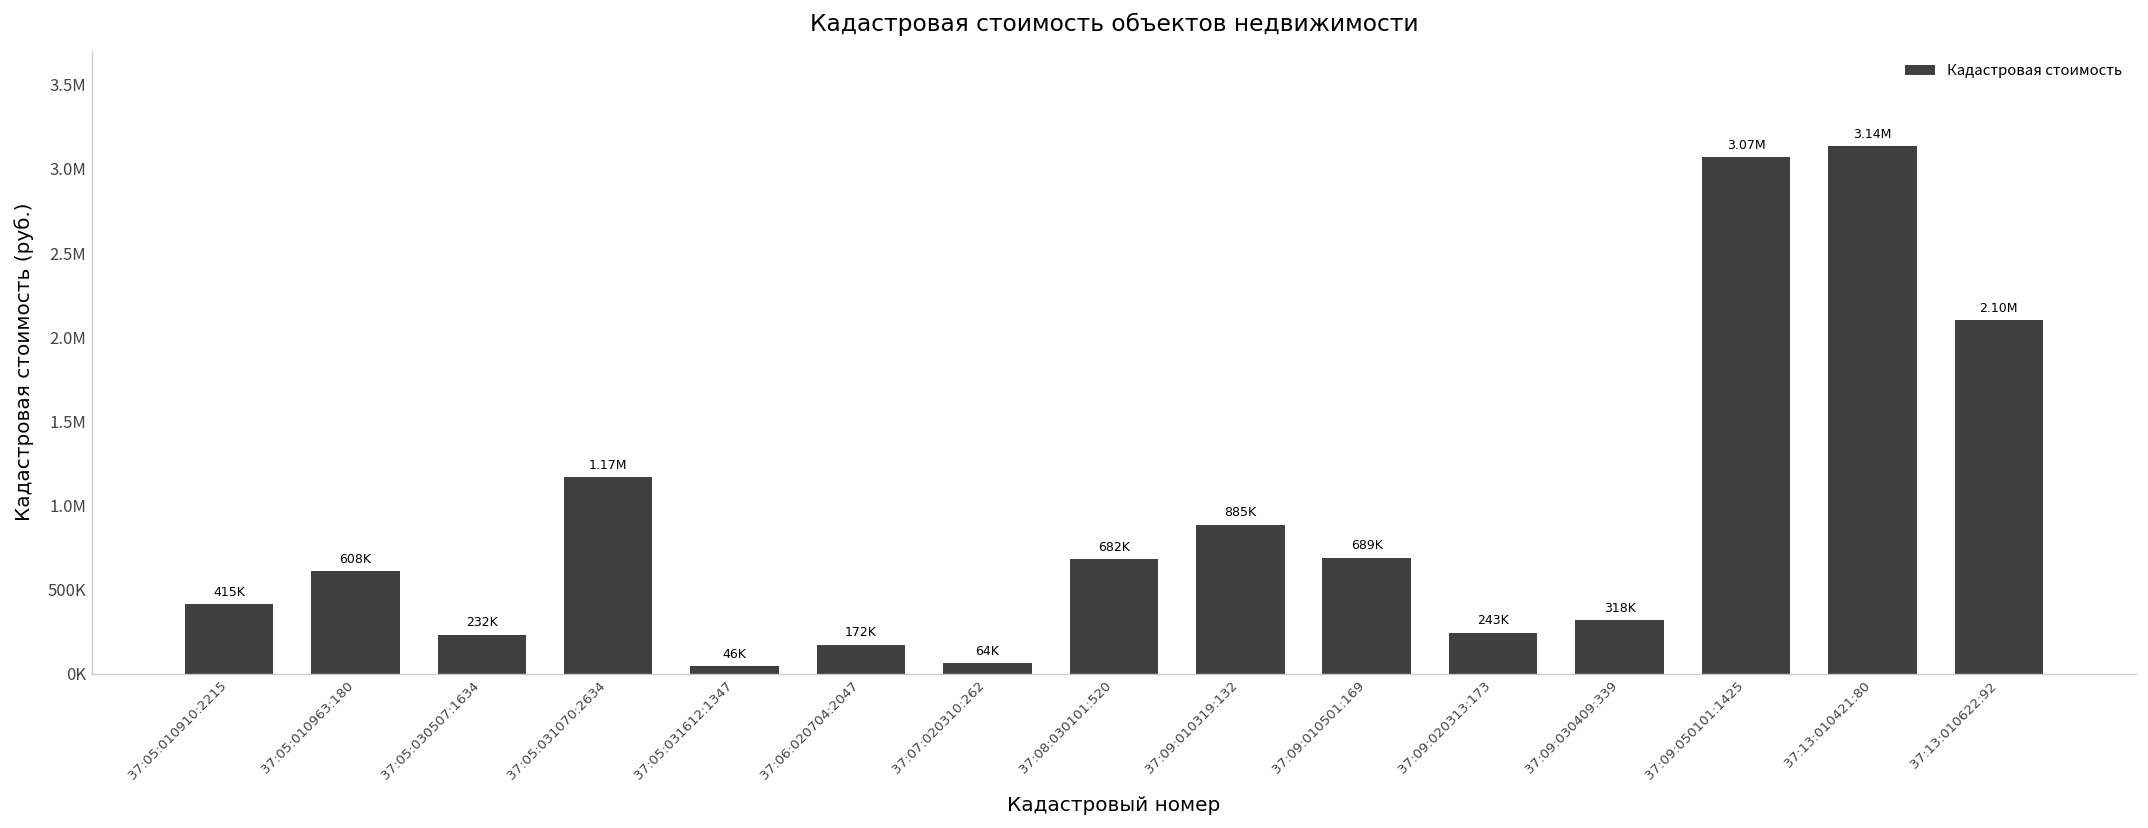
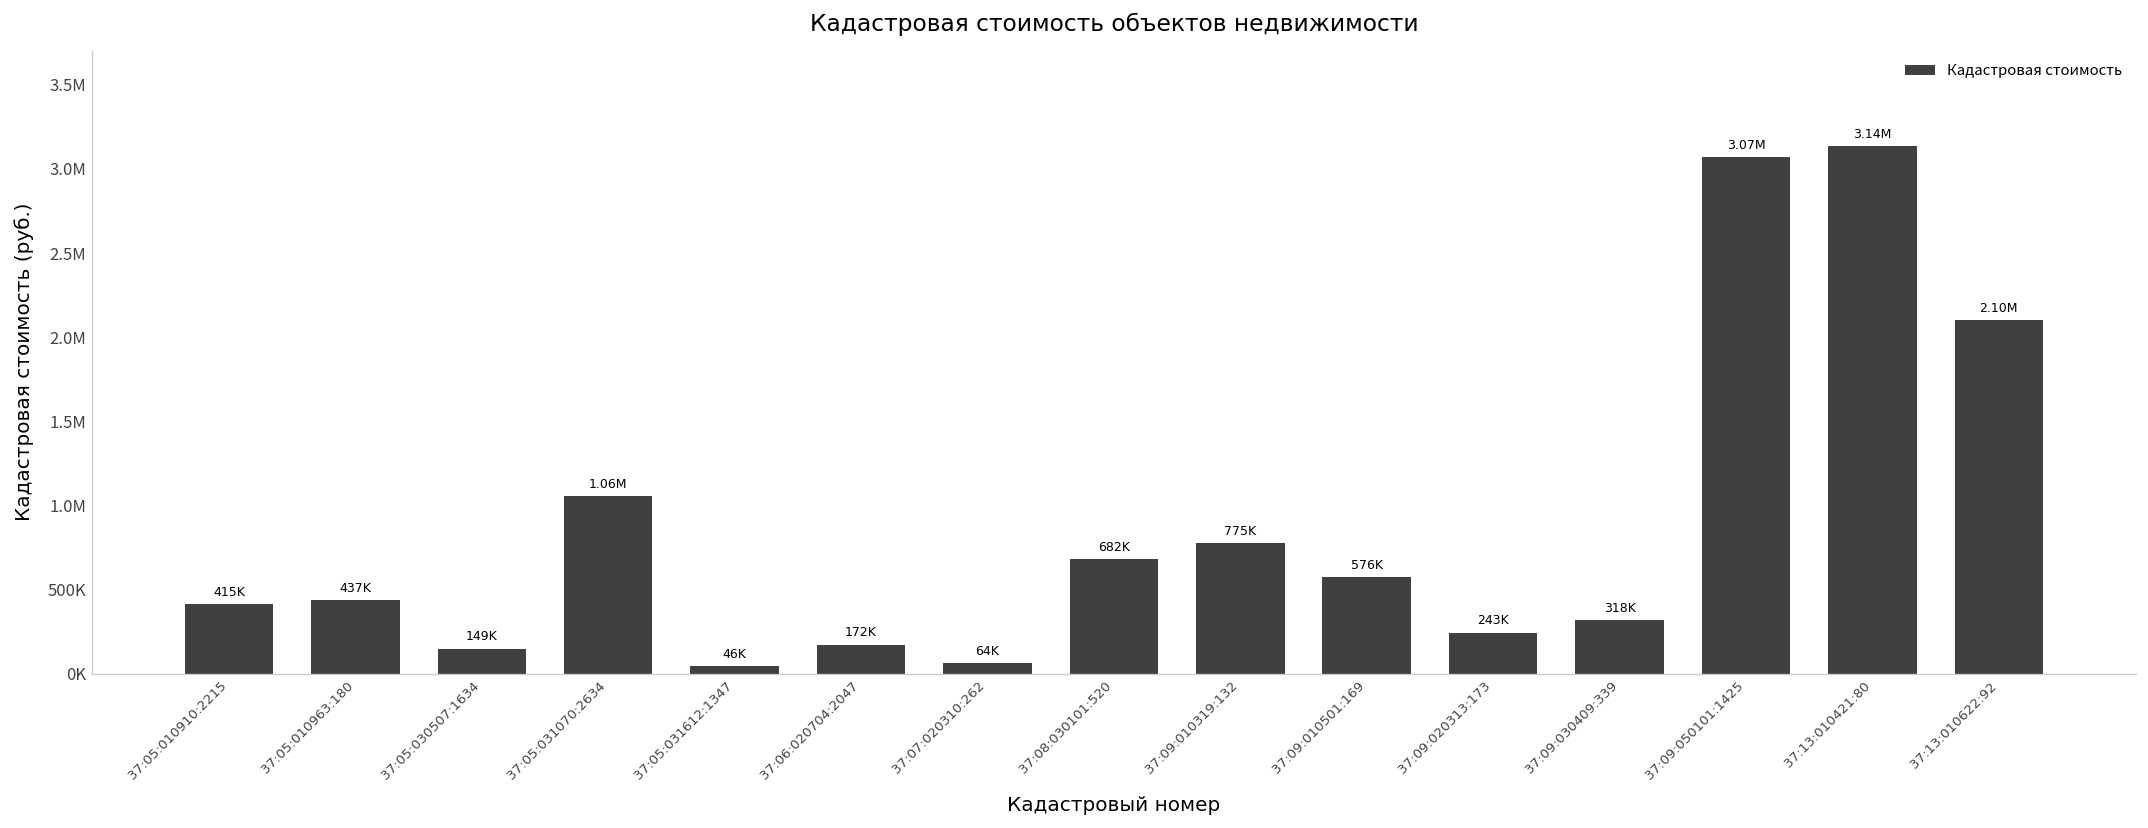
37:05:010963:180: 608K -> 437K
37:05:030507:1634: 232K -> 149K
37:05:031070:2634: 1.17M -> 1.06M
37:09:010319:132: 885K -> 775K
37:09:010501:169: 689K -> 576K
